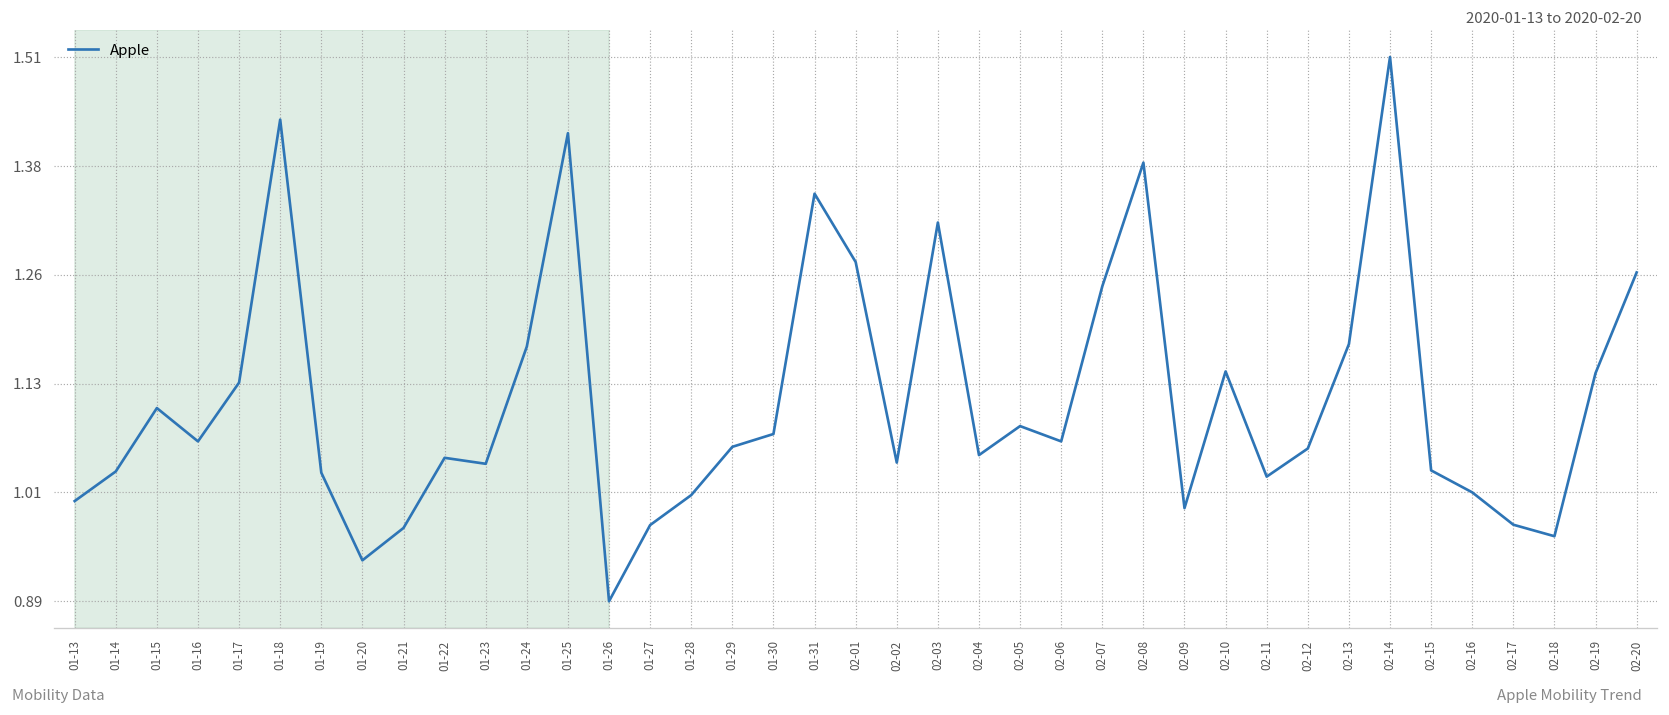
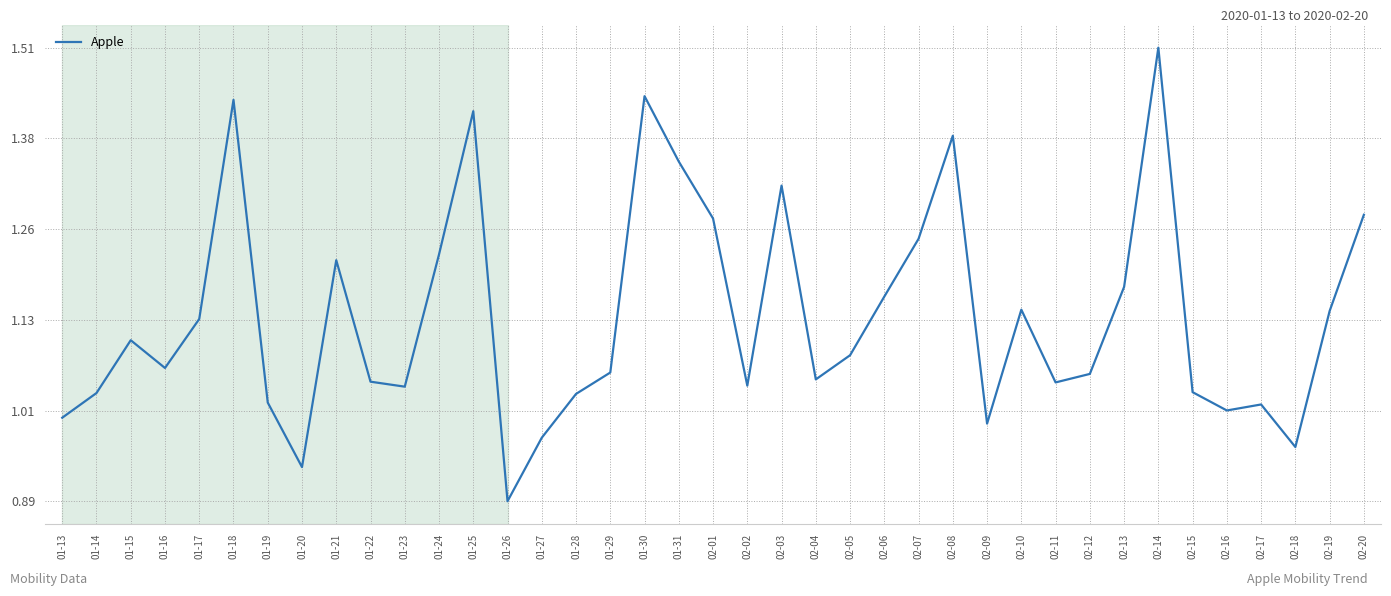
01-19: 1.03 -> 1.02
01-21: 0.97 -> 1.22
01-24: 1.18 -> 1.22
01-28: 1.01 -> 1.03
01-30: 1.08 -> 1.44
02-06: 1.07 -> 1.17
02-11: 1.03 -> 1.05
02-17: 0.97 -> 1.02
02-20: 1.26 -> 1.28
